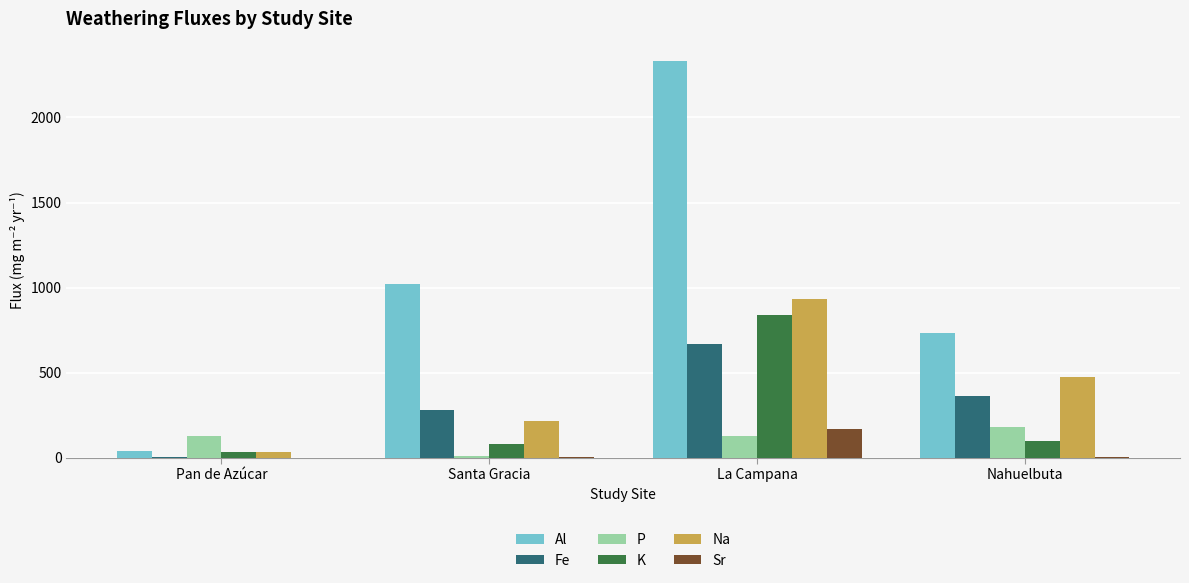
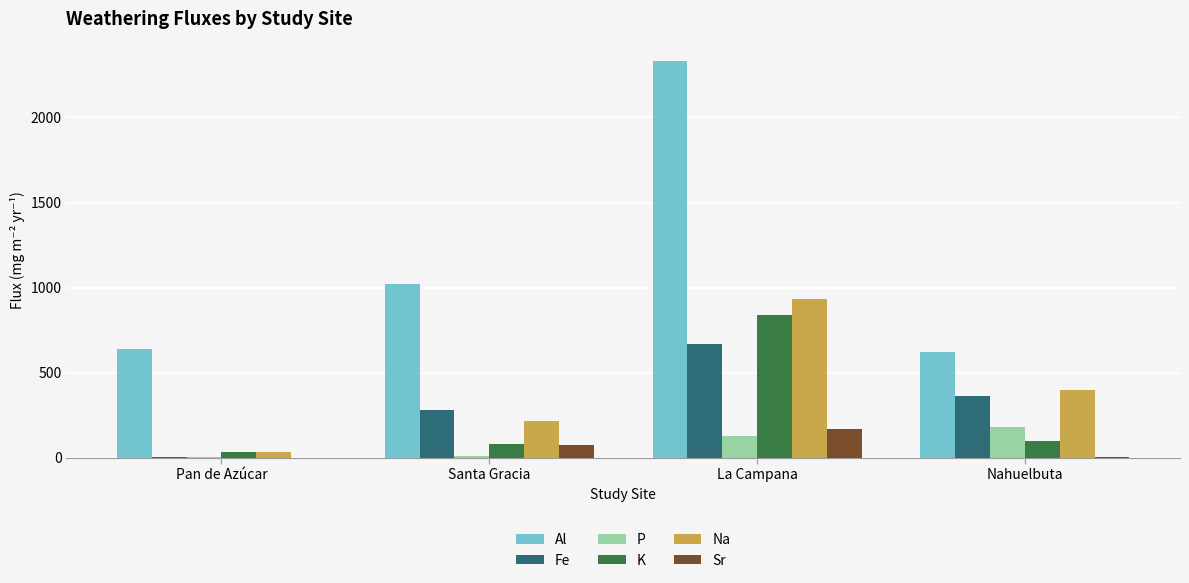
Al, Pan de Azúcar: 40 -> 640
P, Pan de Azúcar: 130 -> 0
Sr, Santa Gracia: 10 -> 70
Al, Nahuelbuta: 740 -> 620
Na, Nahuelbuta: 470 -> 400
